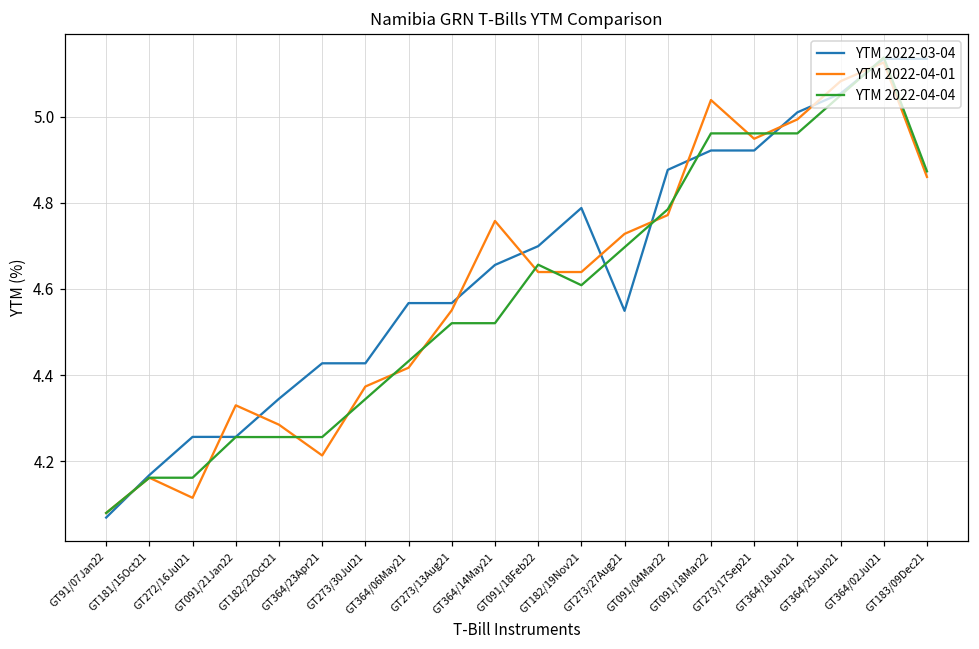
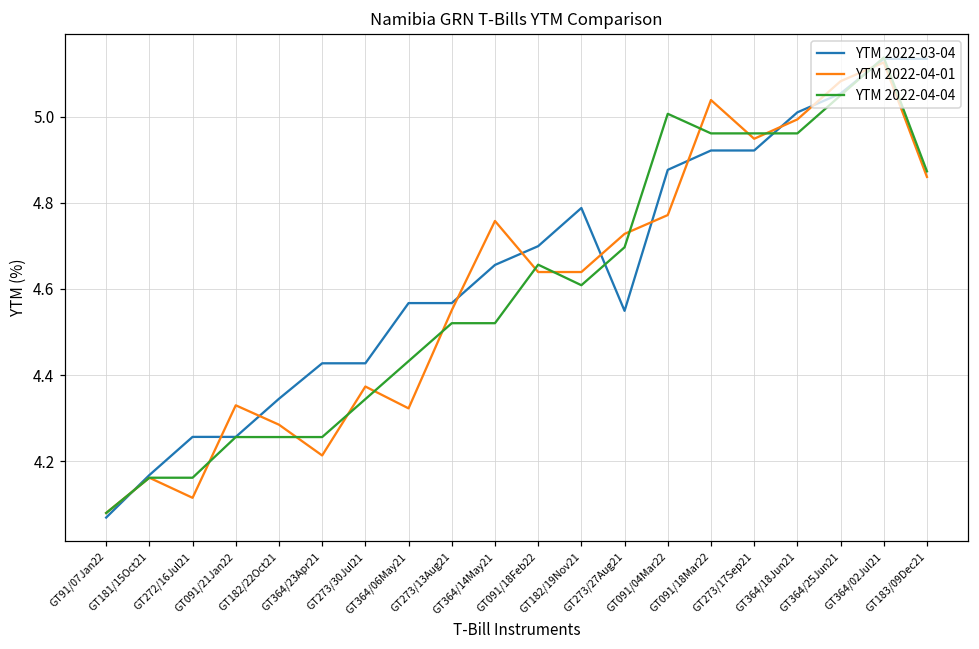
YTM 2022-04-01, GT364/06May21: 4.42 -> 4.32
YTM 2022-04-04, GT091/04Mar22: 4.79 -> 5.01
